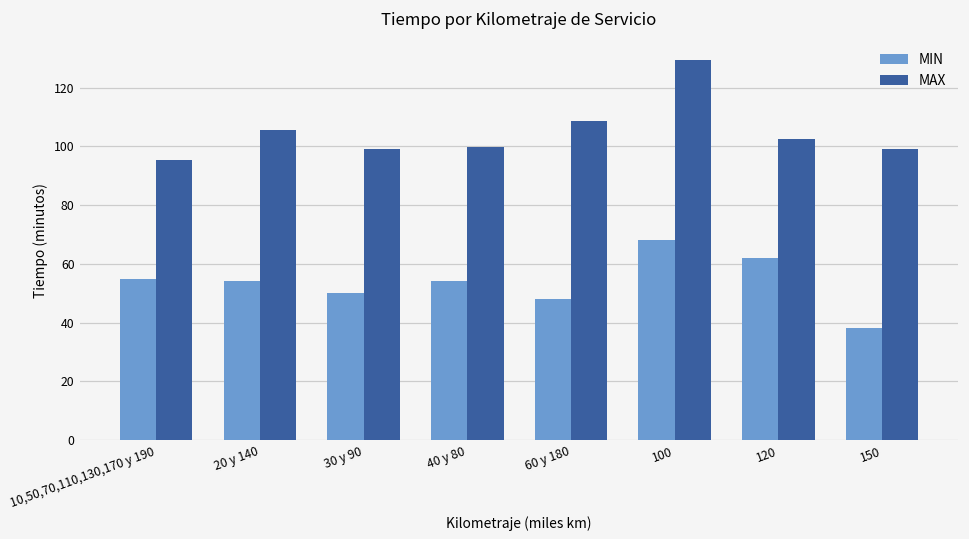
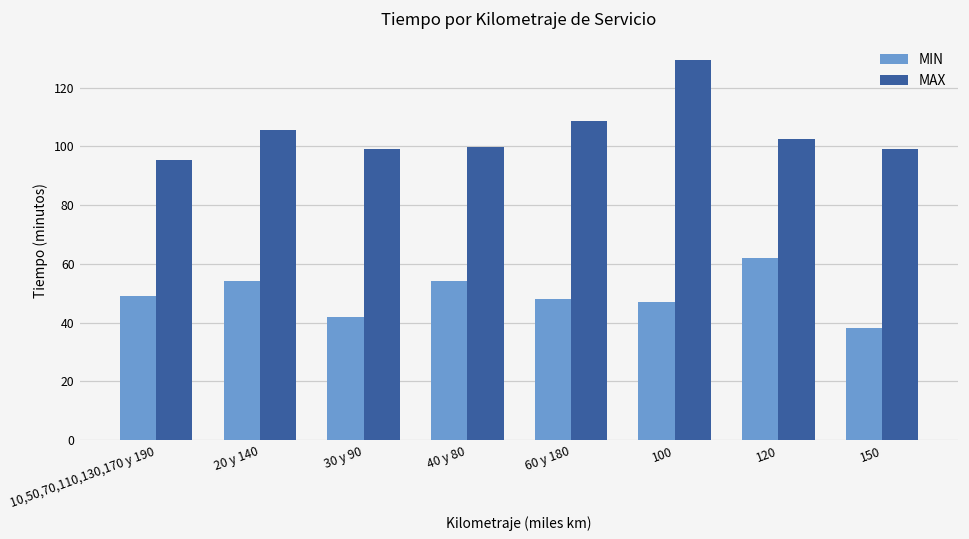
MIN, 10,50,70,110,130,170 y 190: 55 -> 49
MIN, 30 y 90: 50 -> 42
MIN, 100: 68 -> 47
